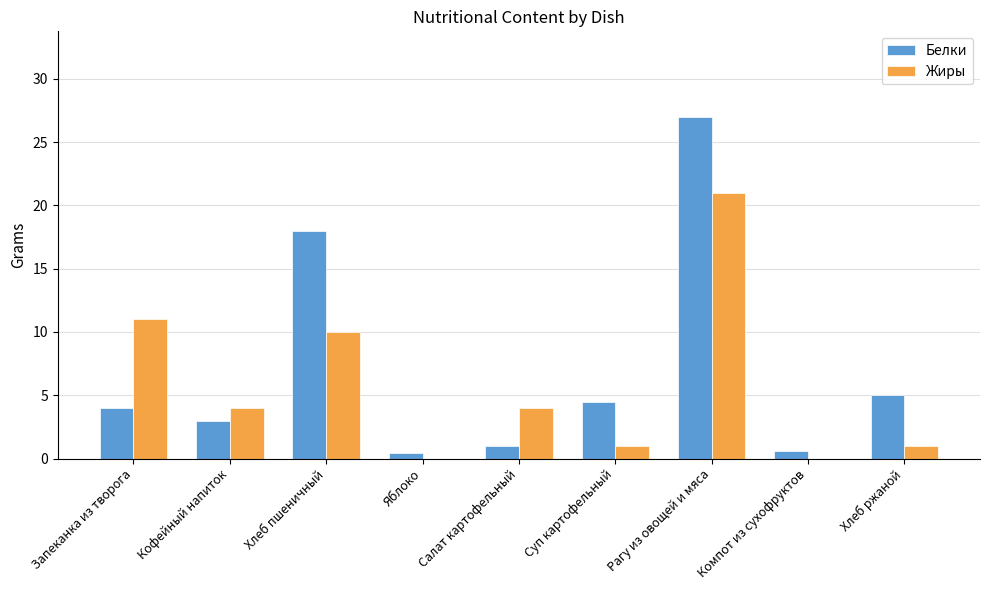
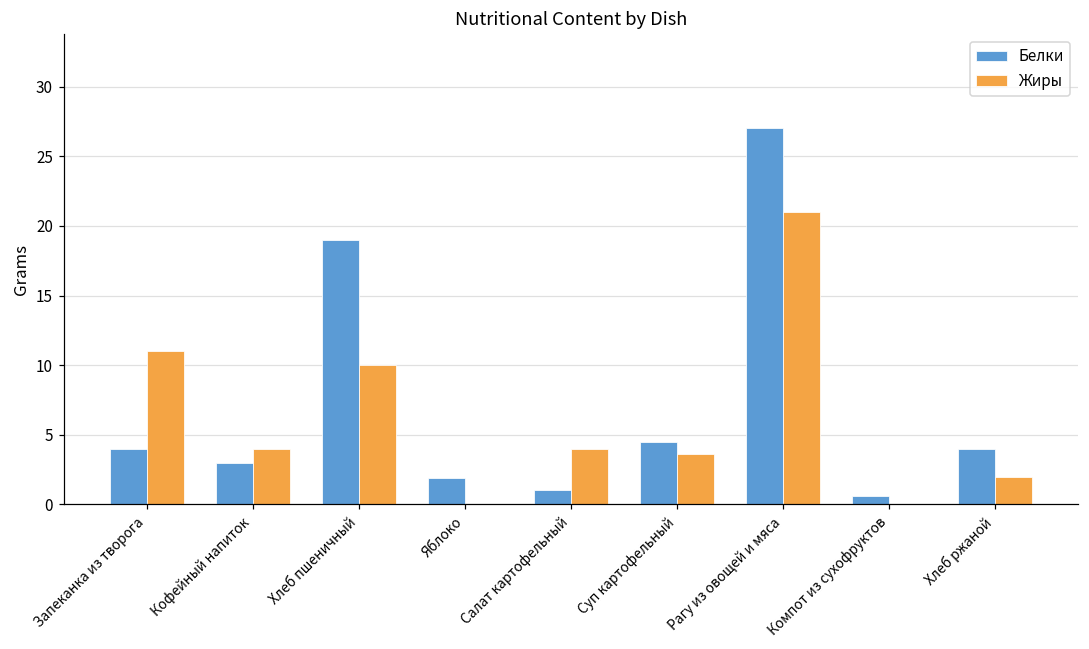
Белки, Хлеб пшеничный: 18 -> 19
Белки, Яблоко: 0.4 -> 1.9
Жиры, Суп картофельный: 1.0 -> 3.6
Белки, Хлеб ржаной: 5 -> 4
Жиры, Хлеб ржаной: 1 -> 2
